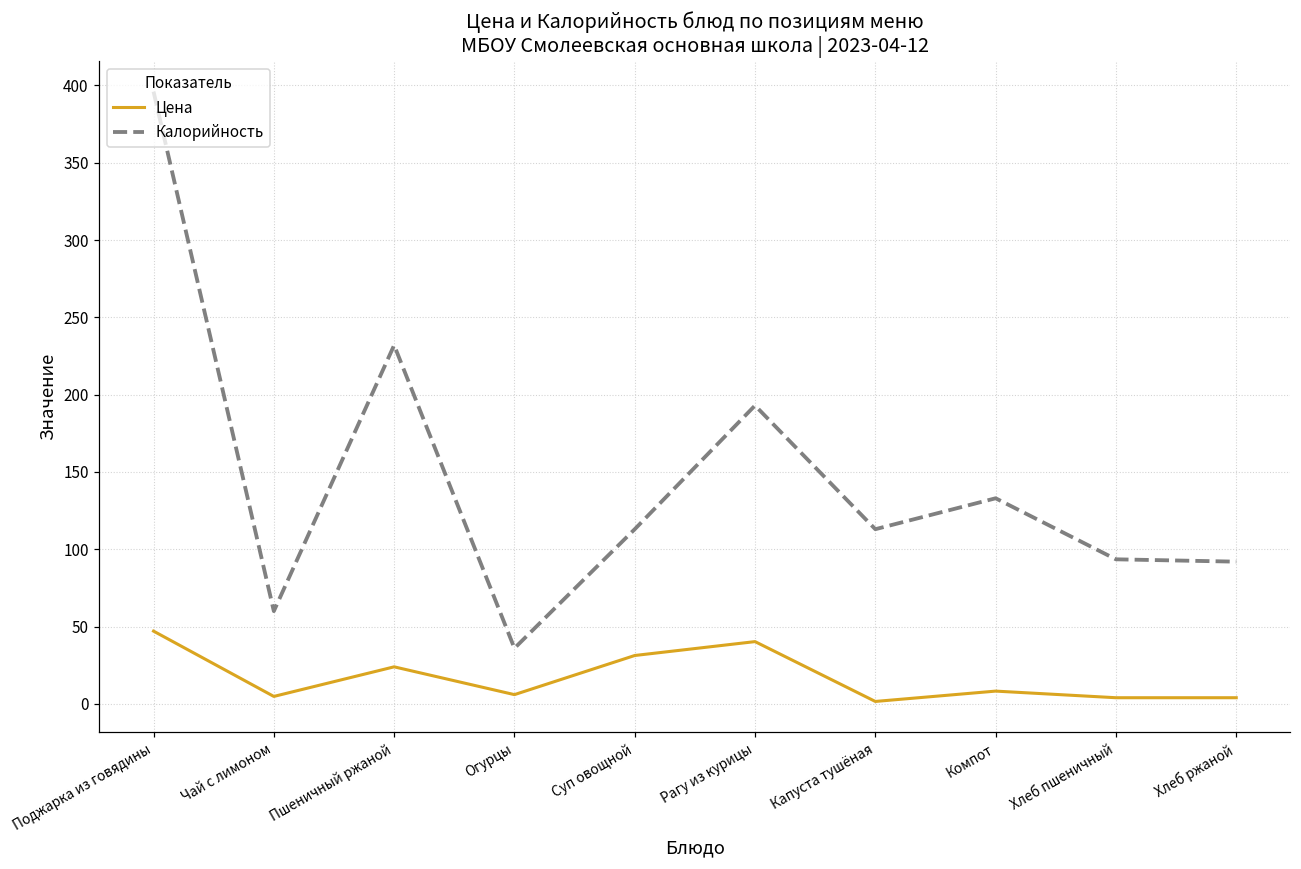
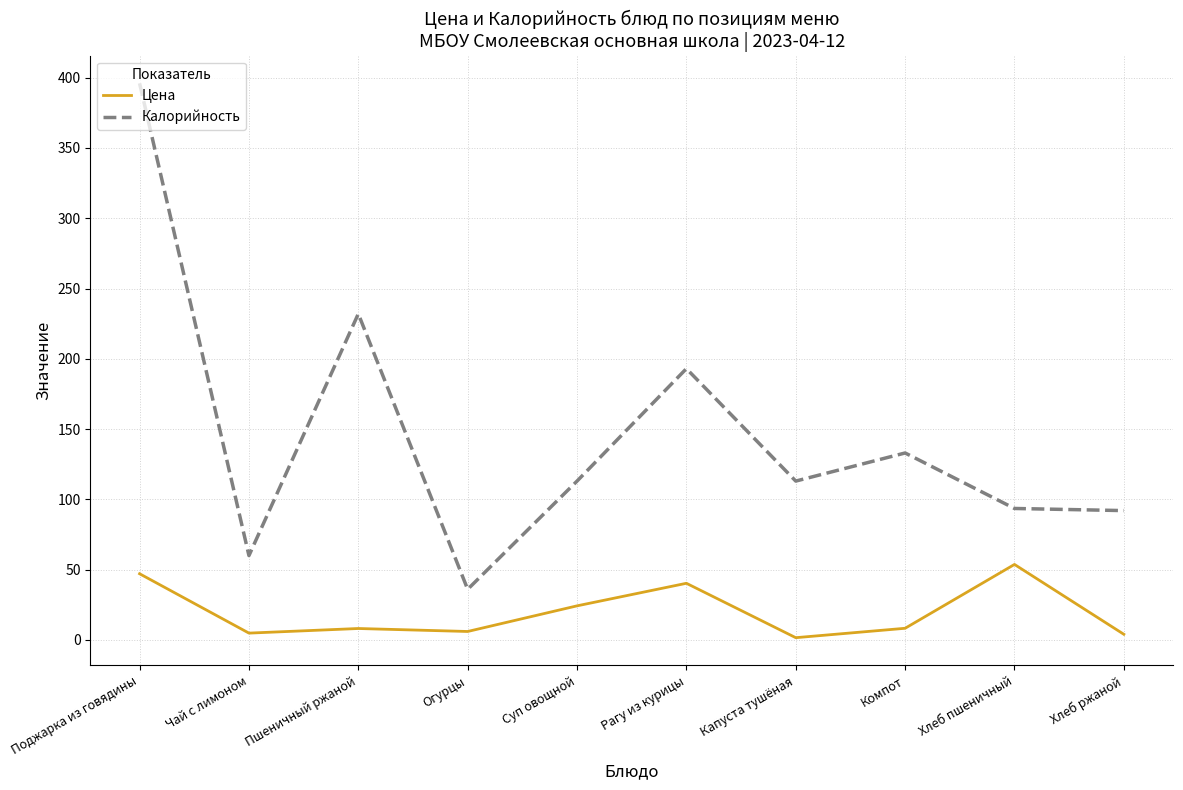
Цена, Пшеничный ржаной: 24 -> 8
Цена, Суп овощной: 31 -> 24
Цена, Хлеб пшеничный: 4 -> 54
